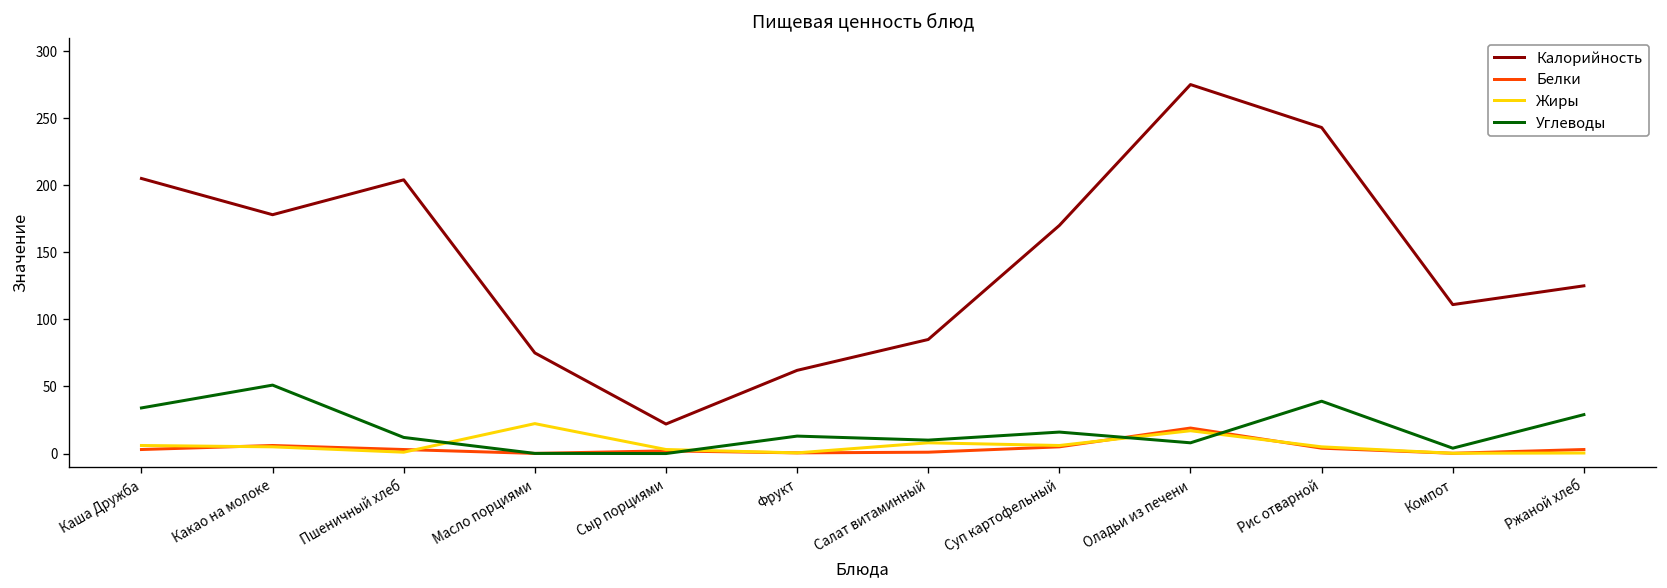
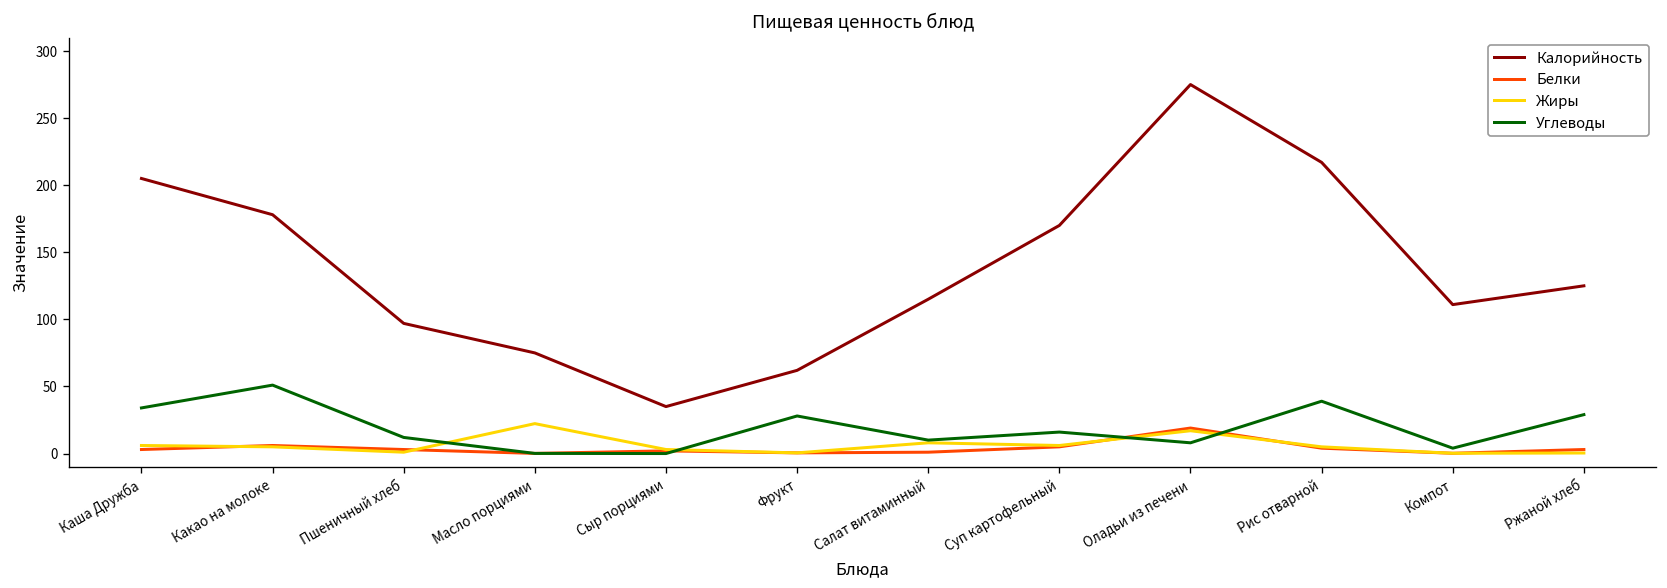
Калорийность, Пшеничный хлеб: 204 -> 97
Калорийность, Сыр порциями: 22 -> 35
Углеводы, Фрукт: 13 -> 28
Калорийность, Салат витаминный: 85 -> 115
Калорийность, Рис отварной: 243 -> 217
